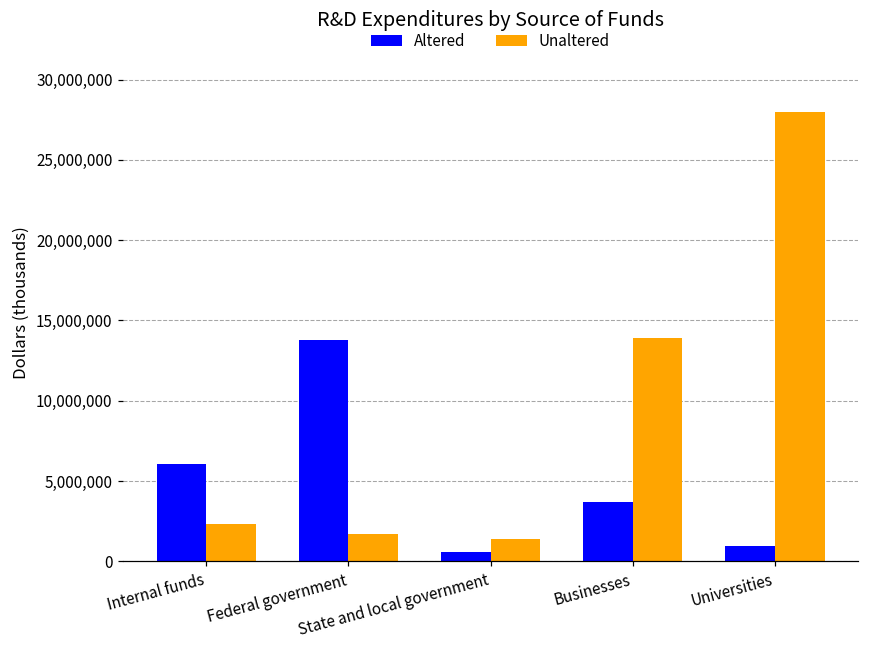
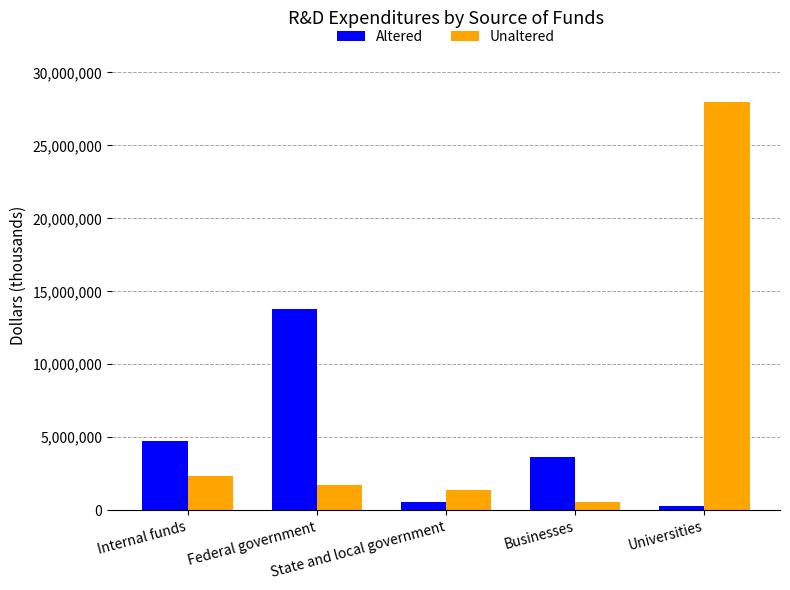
Altered, Internal funds: 6,000,000 -> 4,700,000
Unaltered, Businesses: 13,900,000 -> 600,000
Altered, Universities: 900,000 -> 300,000
